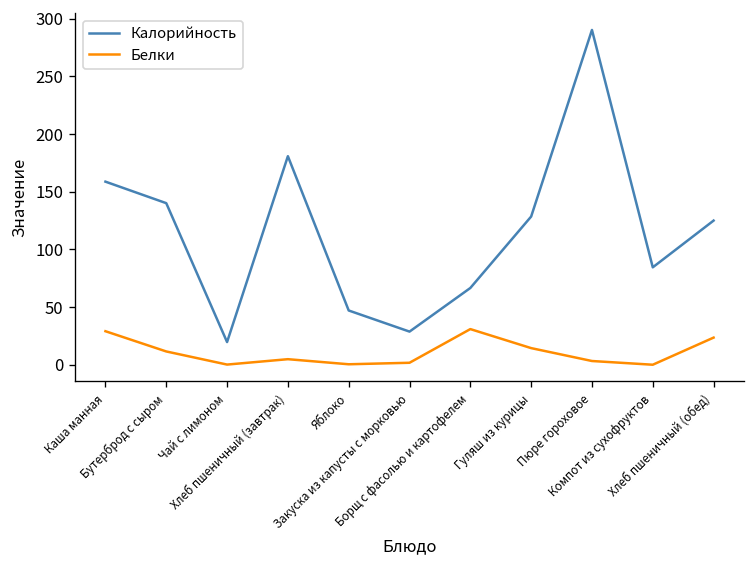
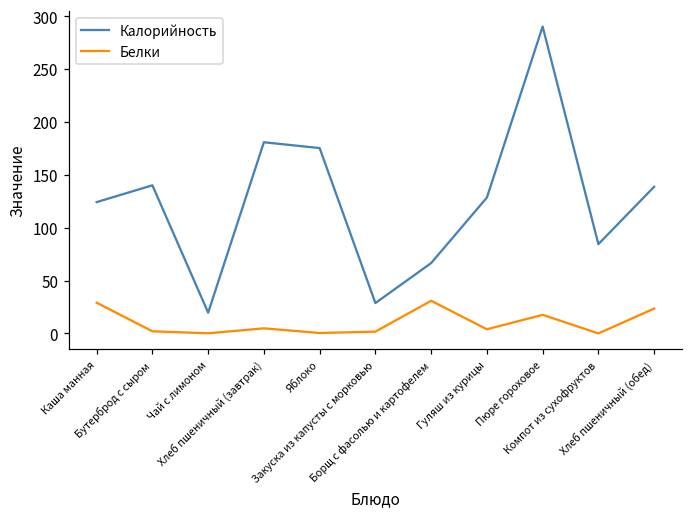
Калорийность, Каша манная: 160 -> 120
Белки, Бутерброд с сыром: 10 -> 0
Калорийность, Яблоко: 50 -> 180
Белки, Гуляш из курицы: 10 -> 0
Белки, Пюре гороховое: 0 -> 20
Калорийность, Хлеб пшеничный (обед): 120 -> 140
